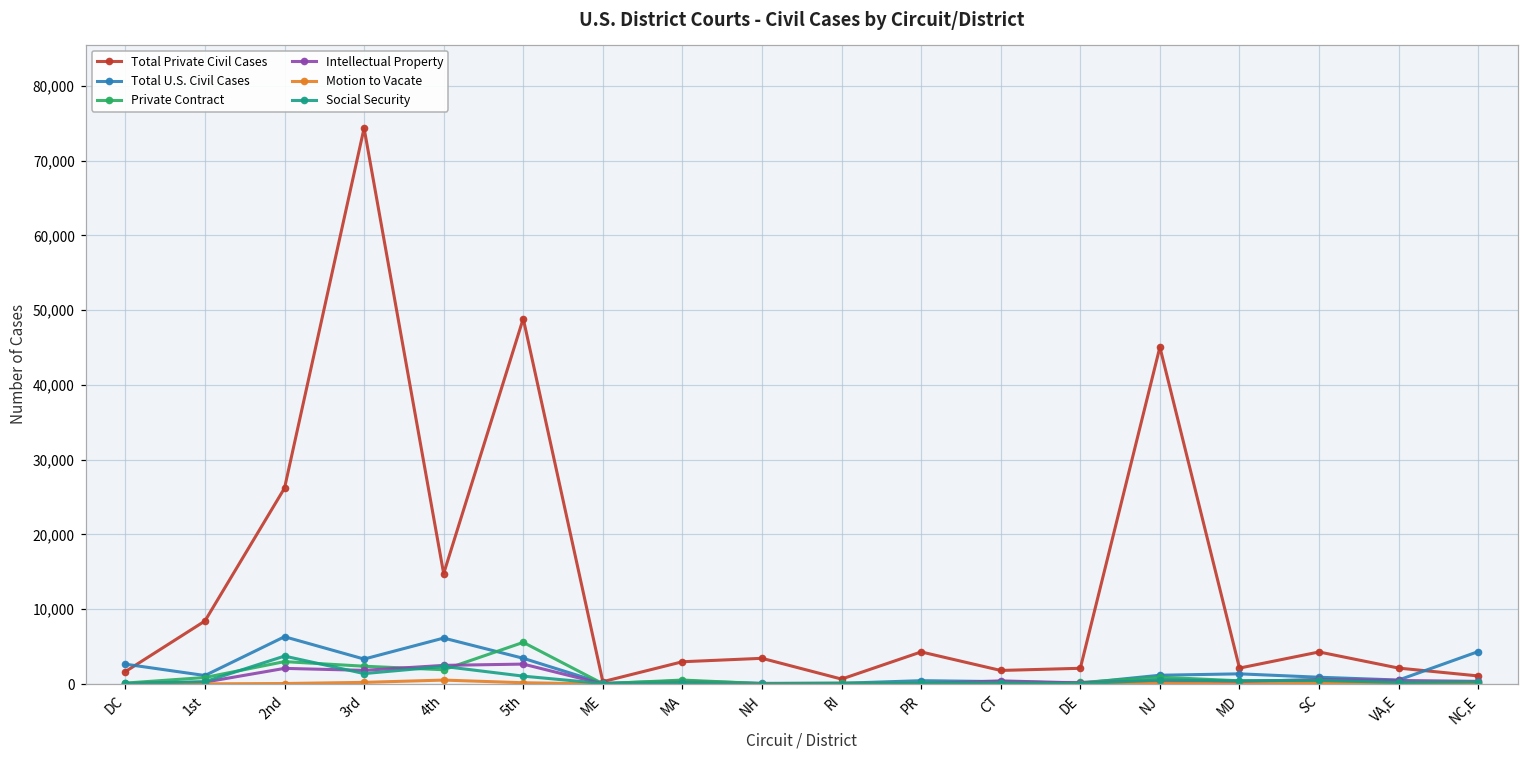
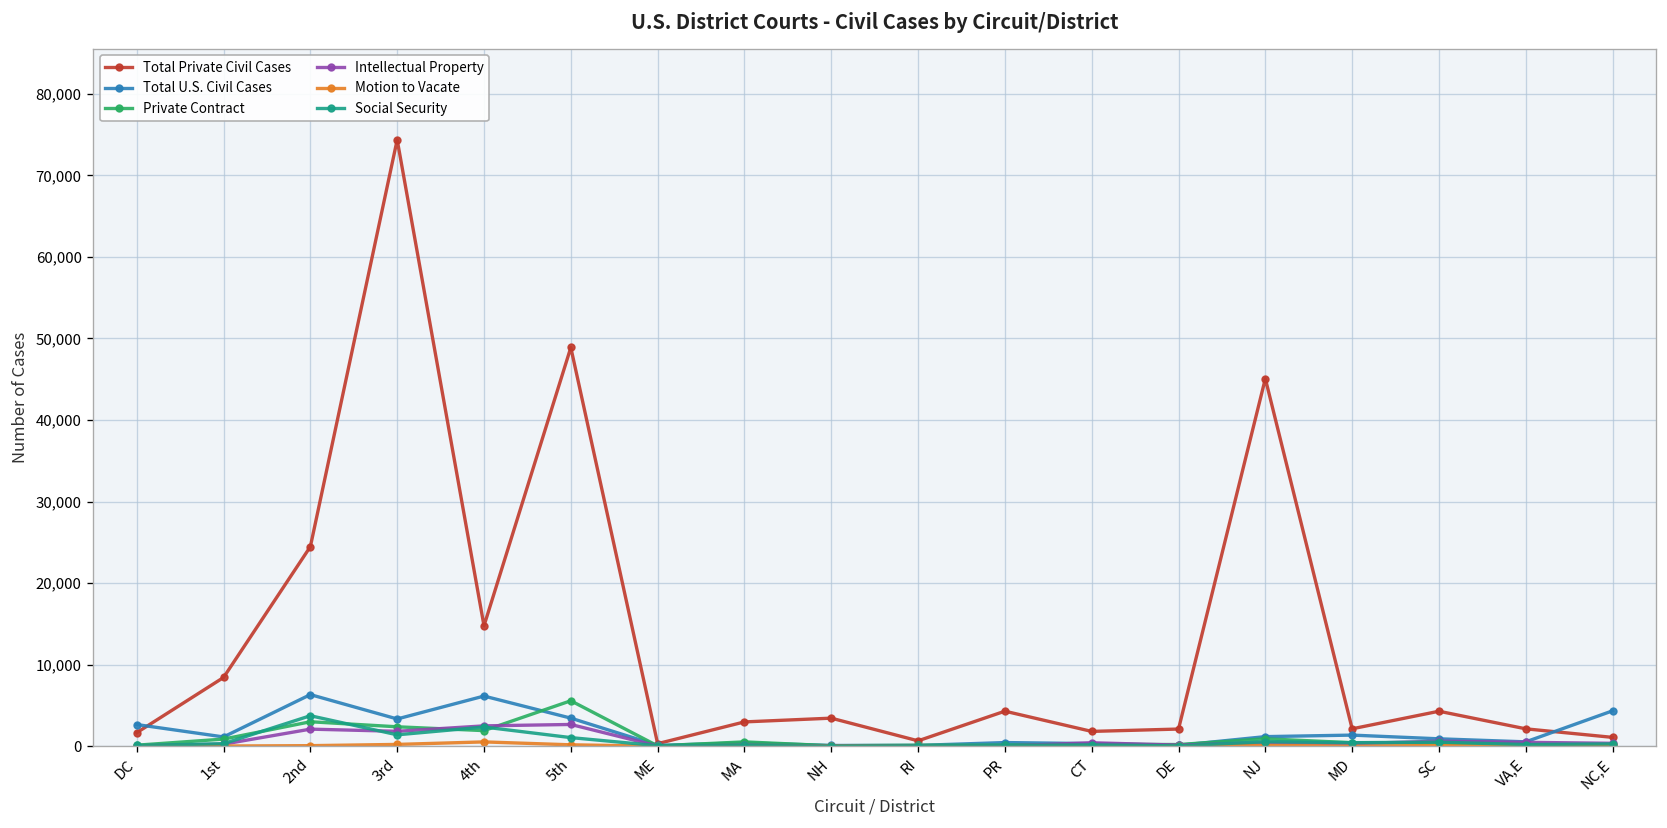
Total Private Civil Cases, 2nd: 26,000 -> 24,000
